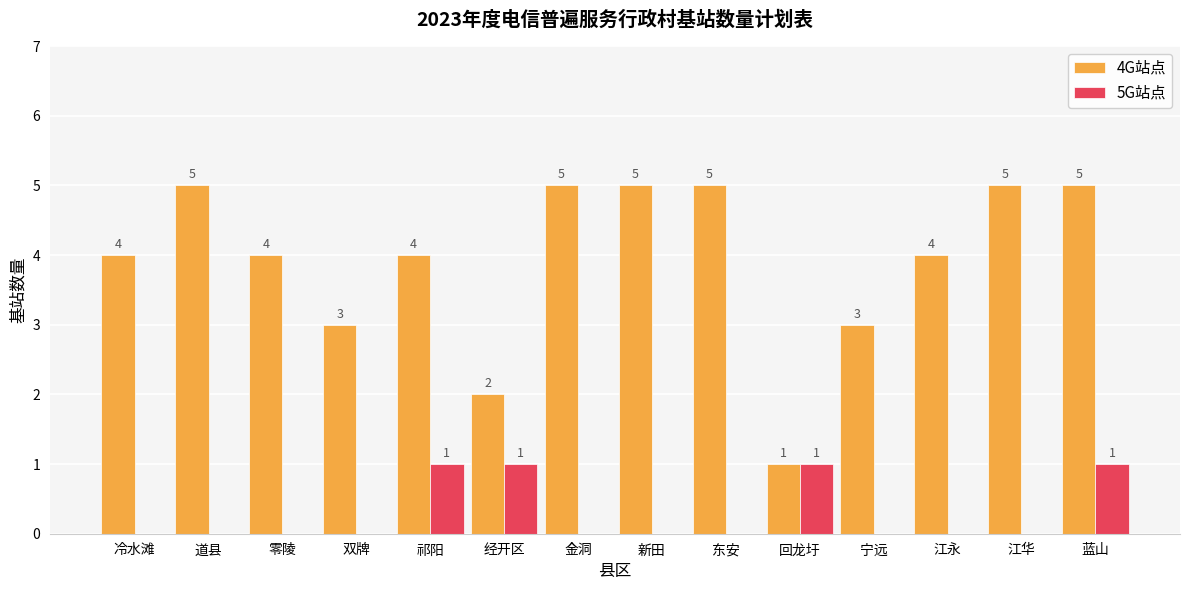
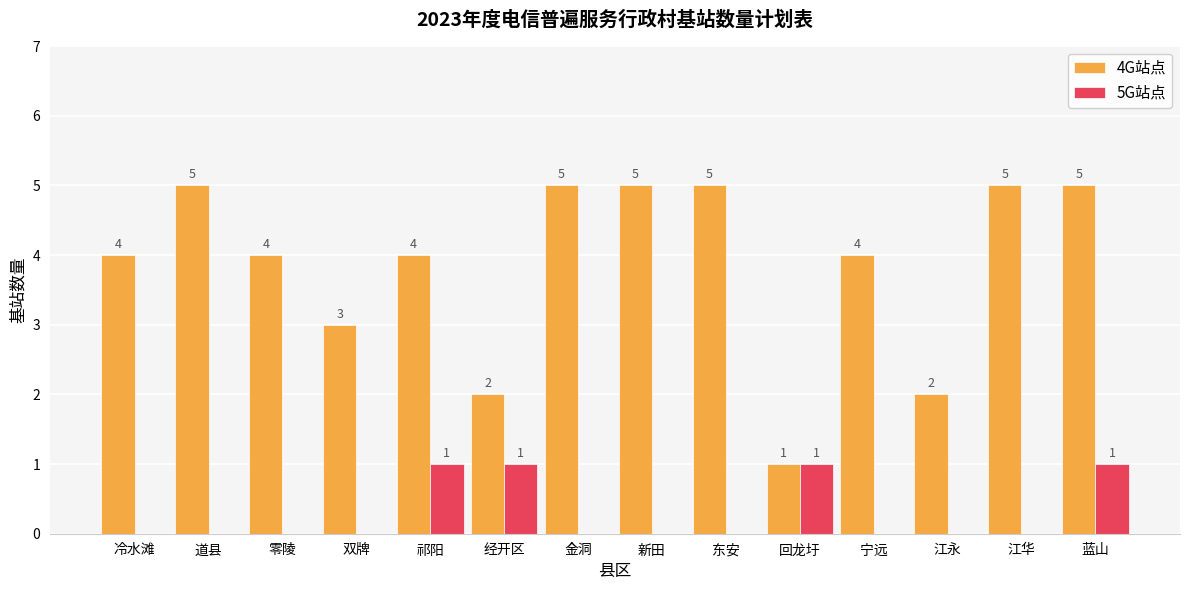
4G站点, 宁远: 3 -> 4
4G站点, 江永: 4 -> 2
